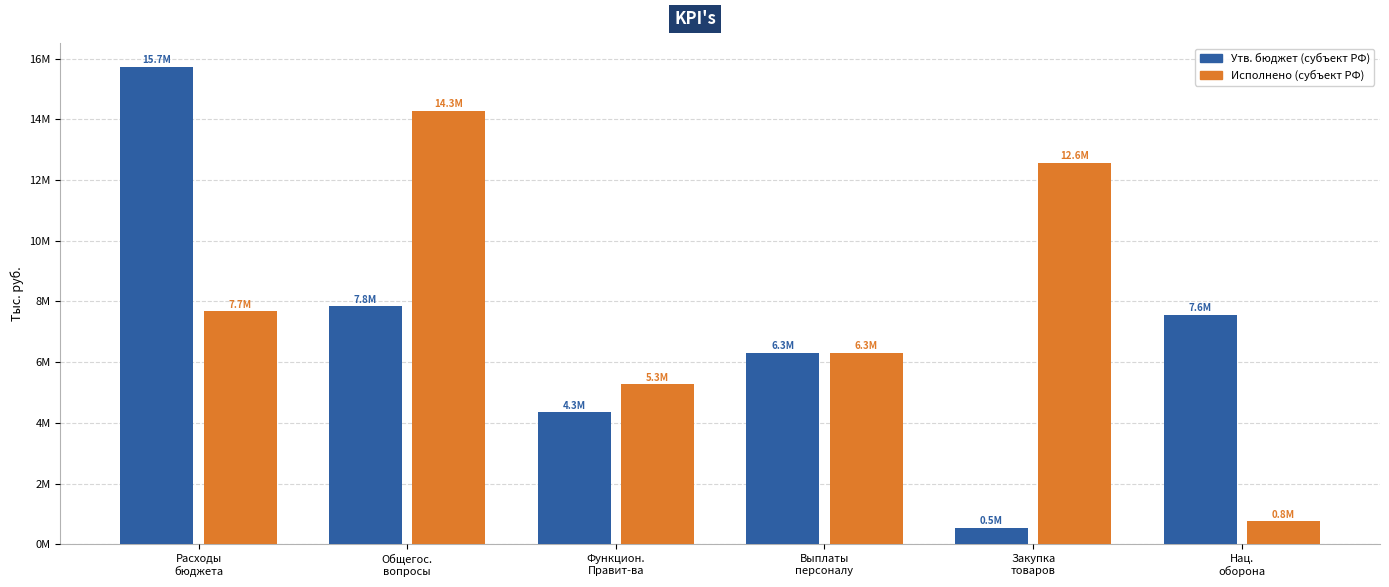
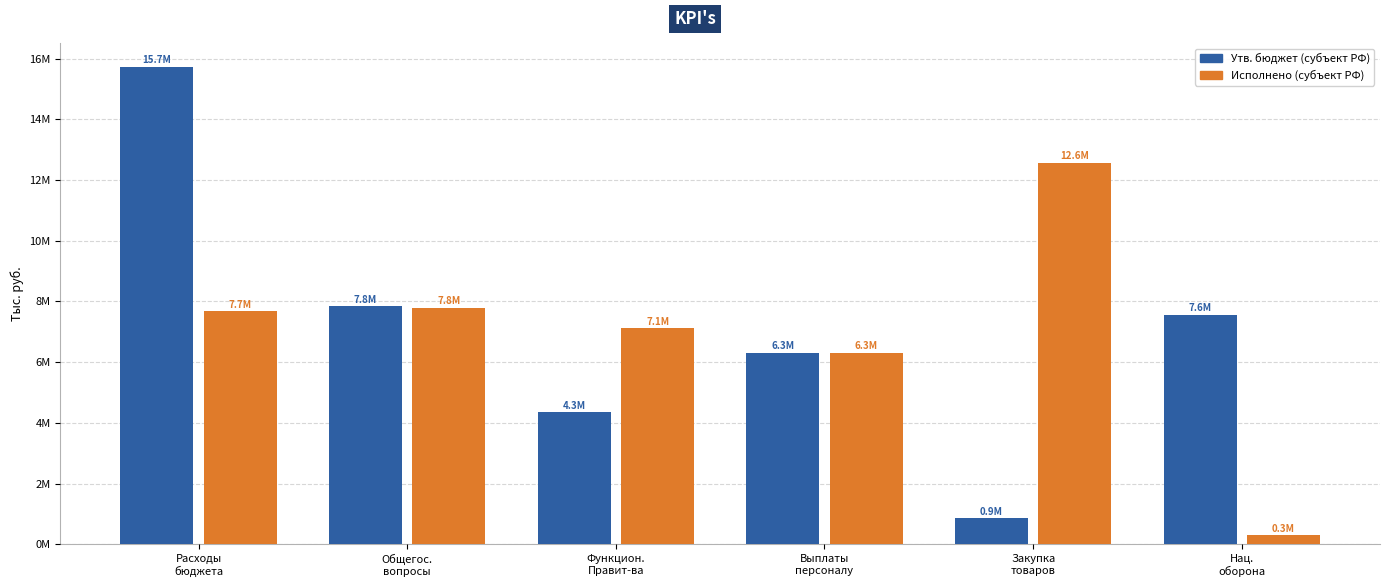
Исполнено (субъект РФ), Общегос. вопросы: 14.3M -> 7.8M
Исполнено (субъект РФ), Функцион. Правит-ва: 5.3M -> 7.1M
Утв. бюджет (субъект РФ), Закупка товаров: 0.5M -> 0.9M
Исполнено (субъект РФ), Нац. оборона: 0.8M -> 0.3M
